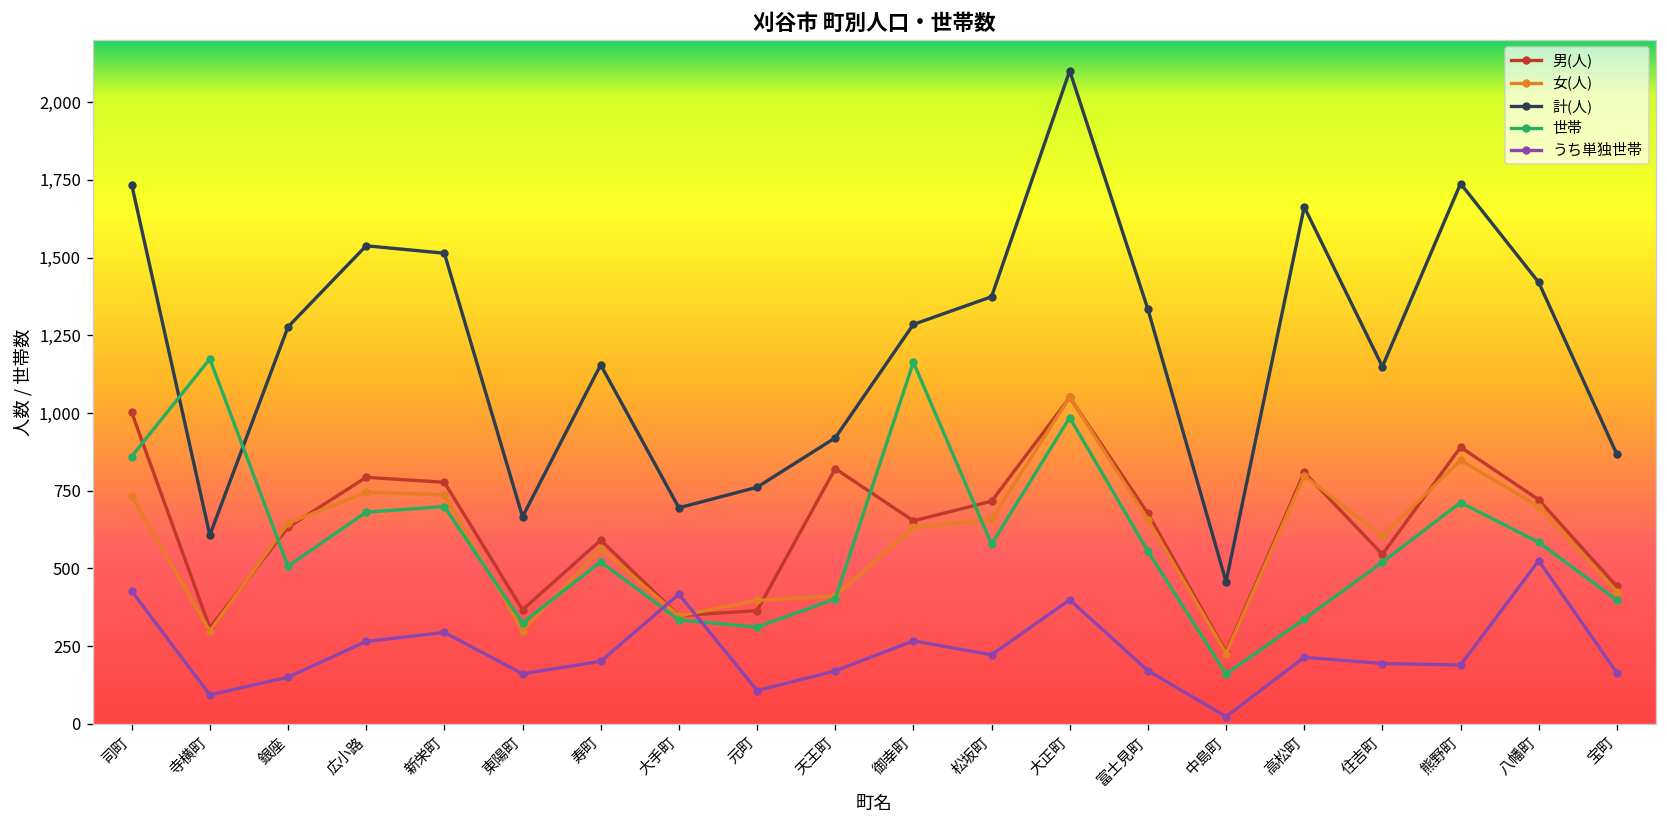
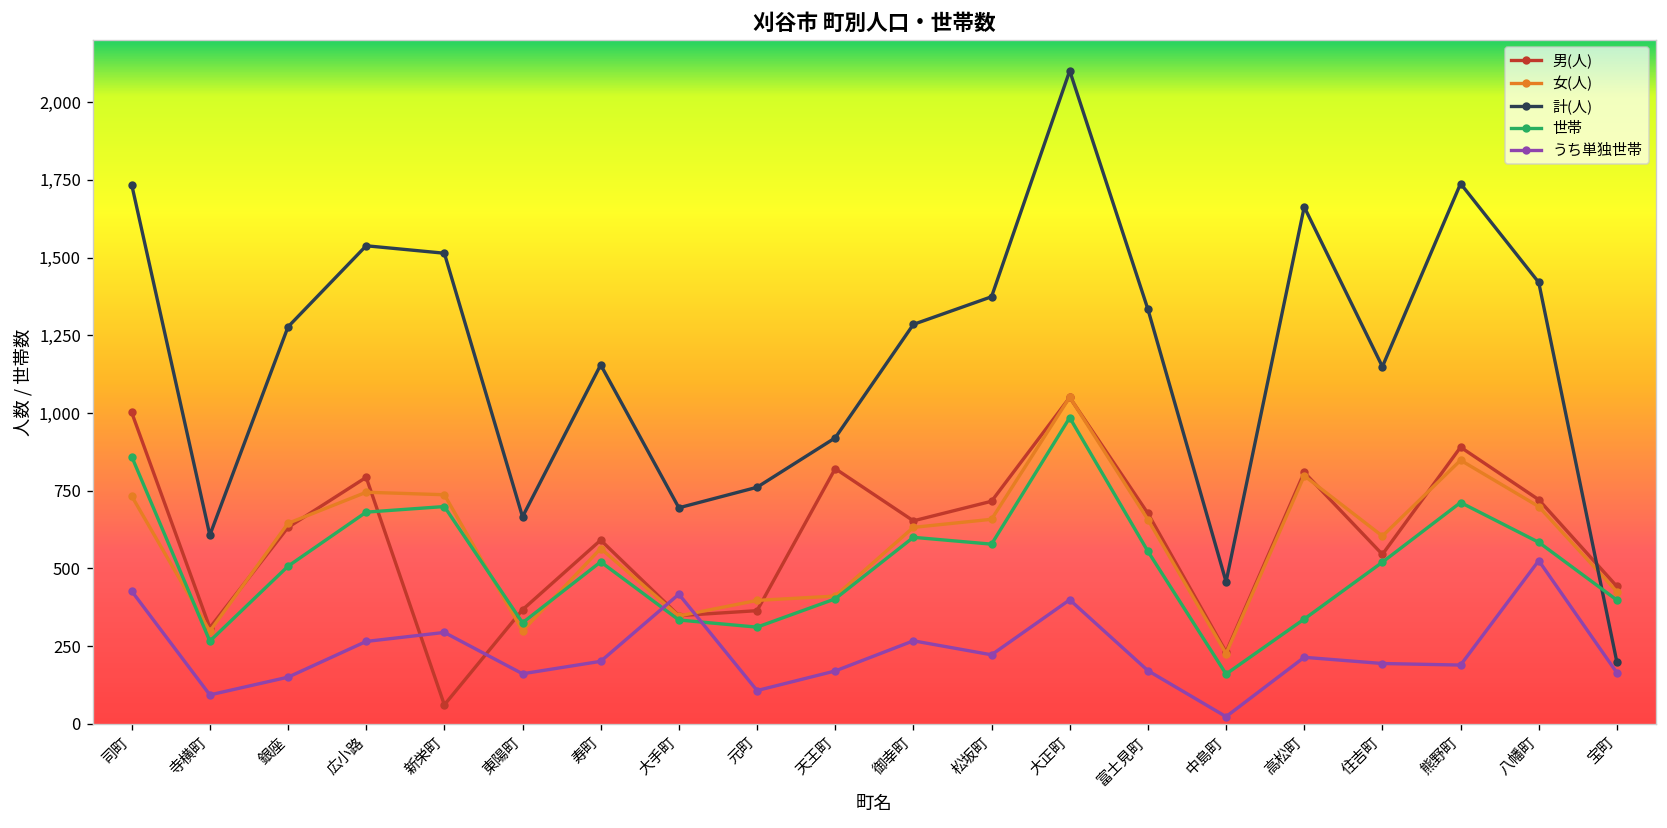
世帯, 寺横町: 1,170 -> 270
男(人), 新栄町: 780 -> 60
世帯, 御幸町: 1,160 -> 600
計(人), 宝町: 870 -> 200
